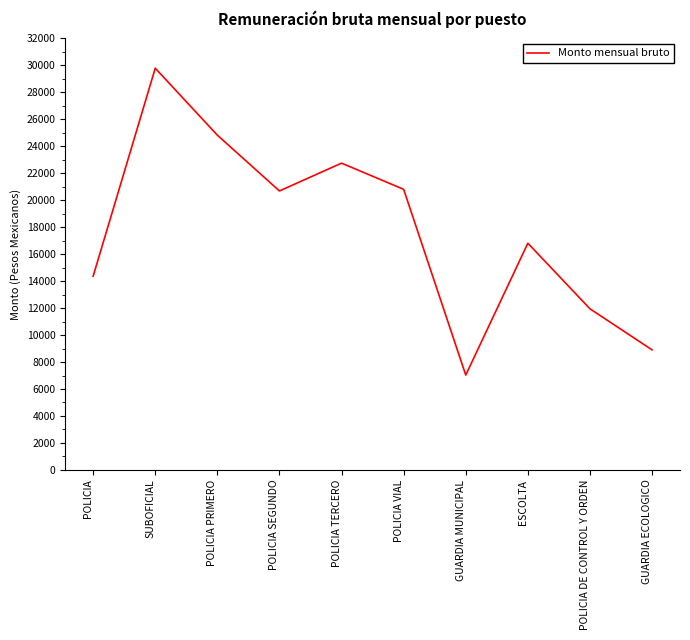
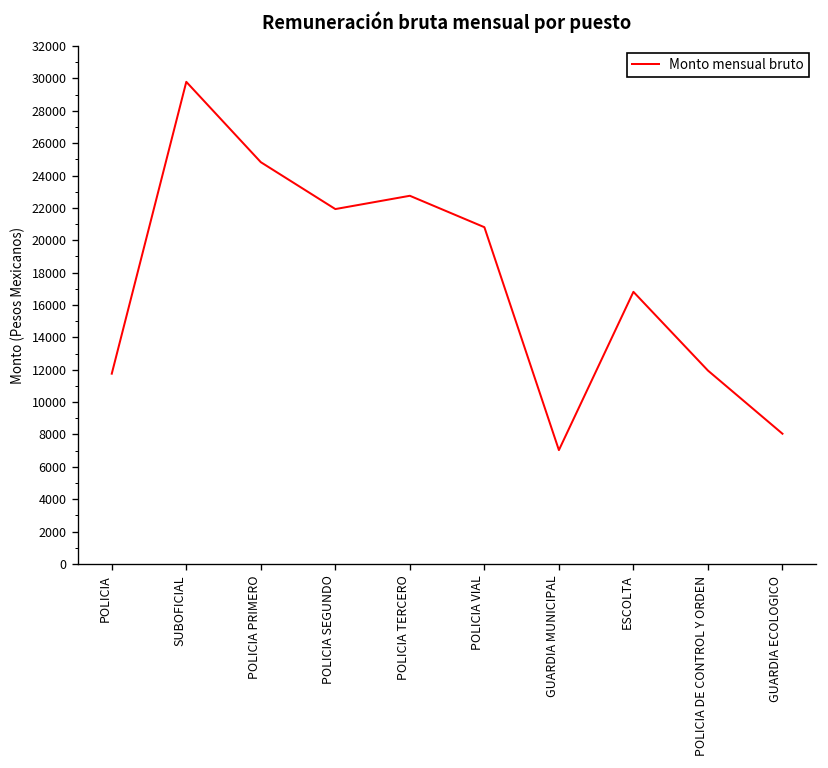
POLICIA: 14400 -> 11800
POLICIA SEGUNDO: 20700 -> 21900
GUARDIA ECOLOGICO: 8900 -> 8000
